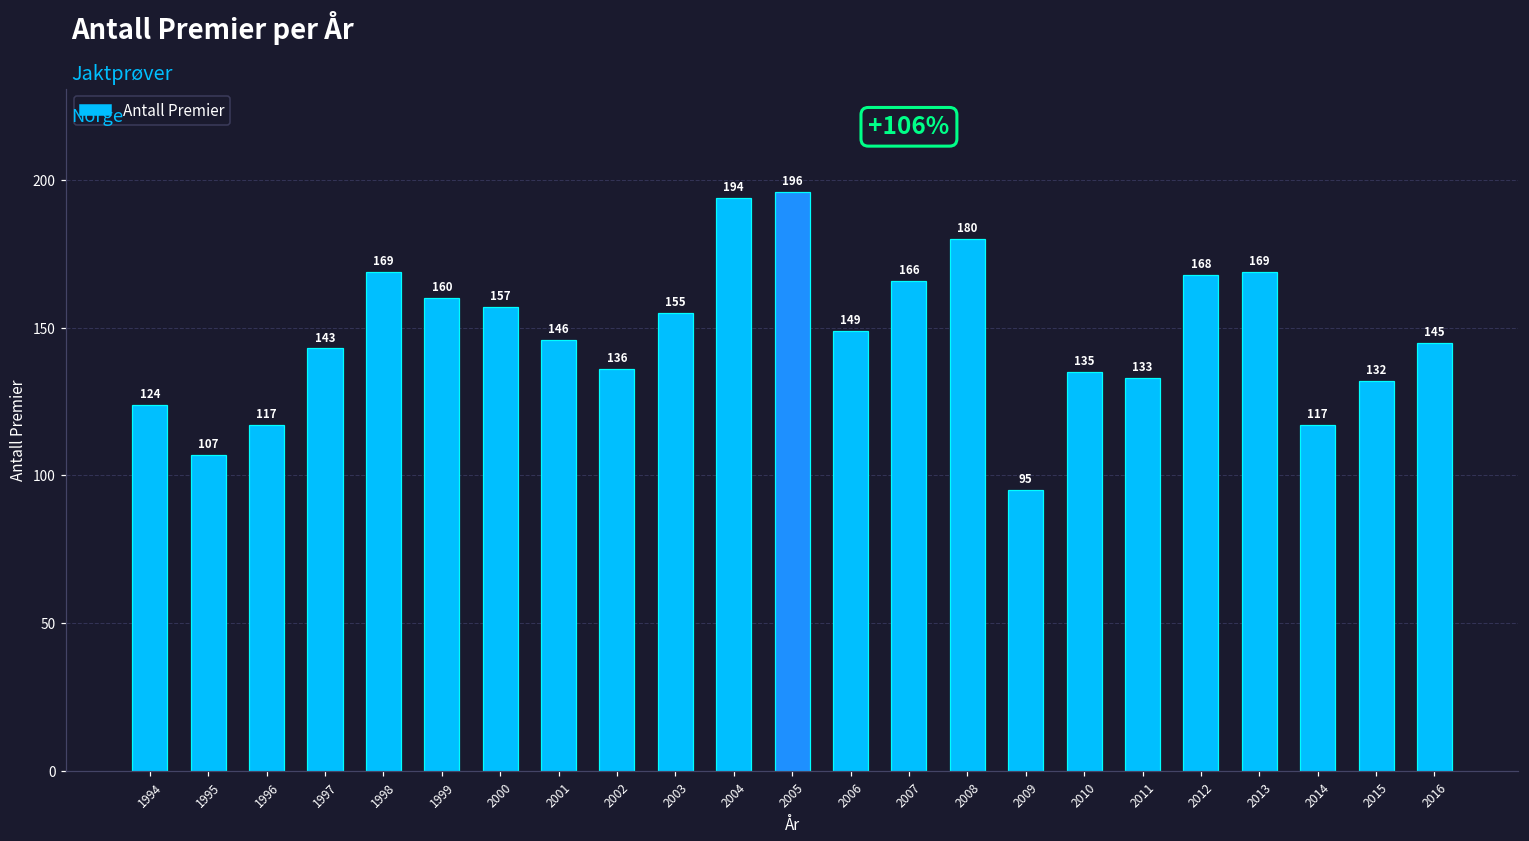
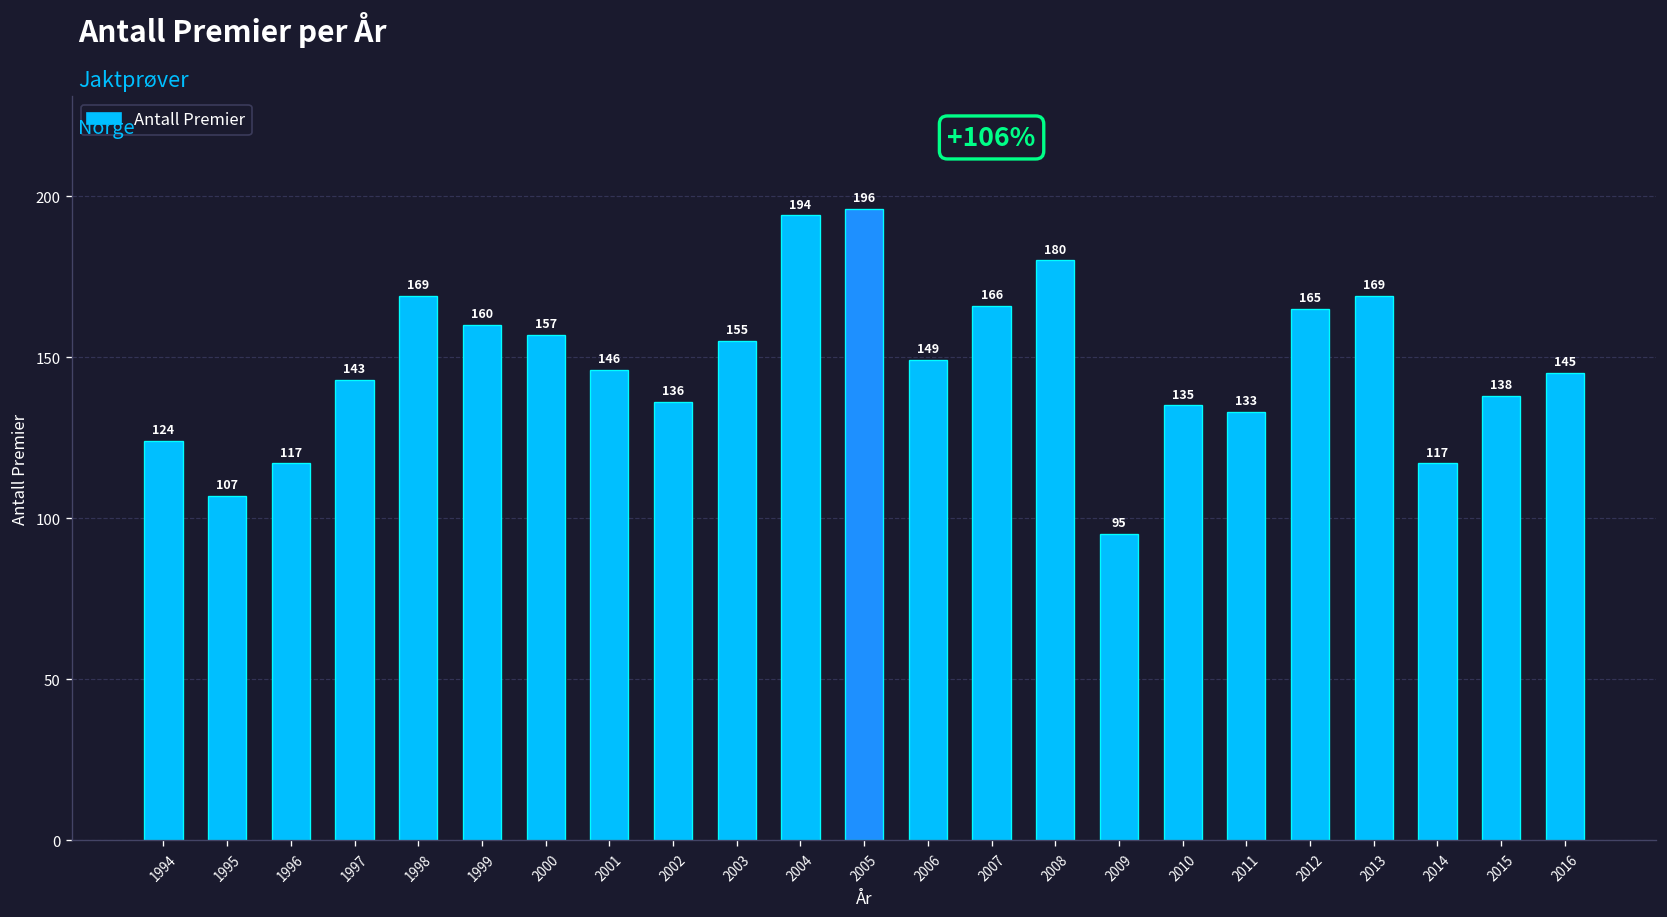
2012: 168 -> 165
2015: 132 -> 138
